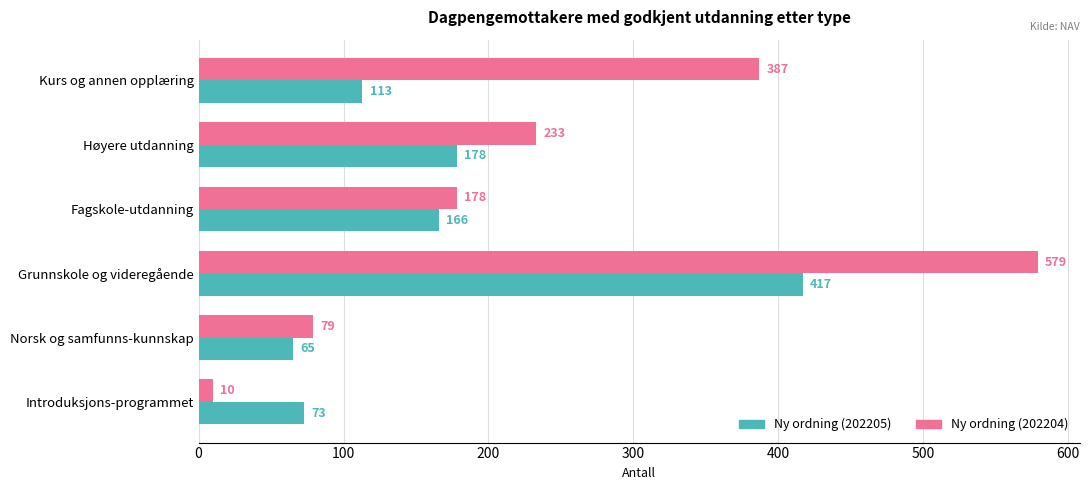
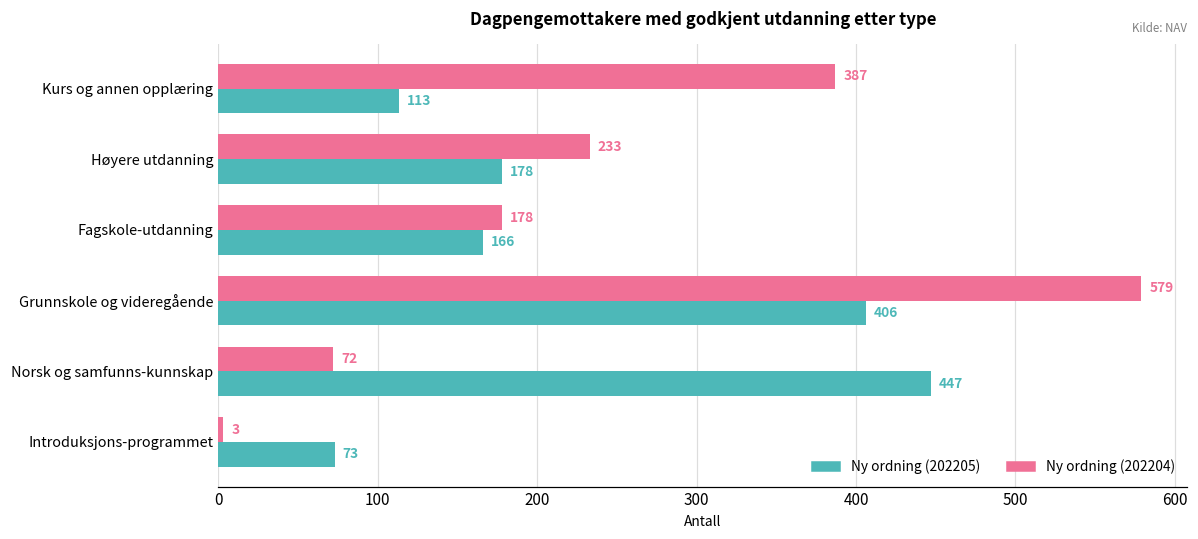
Ny ordning (202205), Grunnskole og videregående: 417 -> 406
Ny ordning (202204), Norsk og samfunns-kunnskap: 79 -> 72
Ny ordning (202205), Norsk og samfunns-kunnskap: 65 -> 447
Ny ordning (202204), Introduksjons-programmet: 10 -> 3
